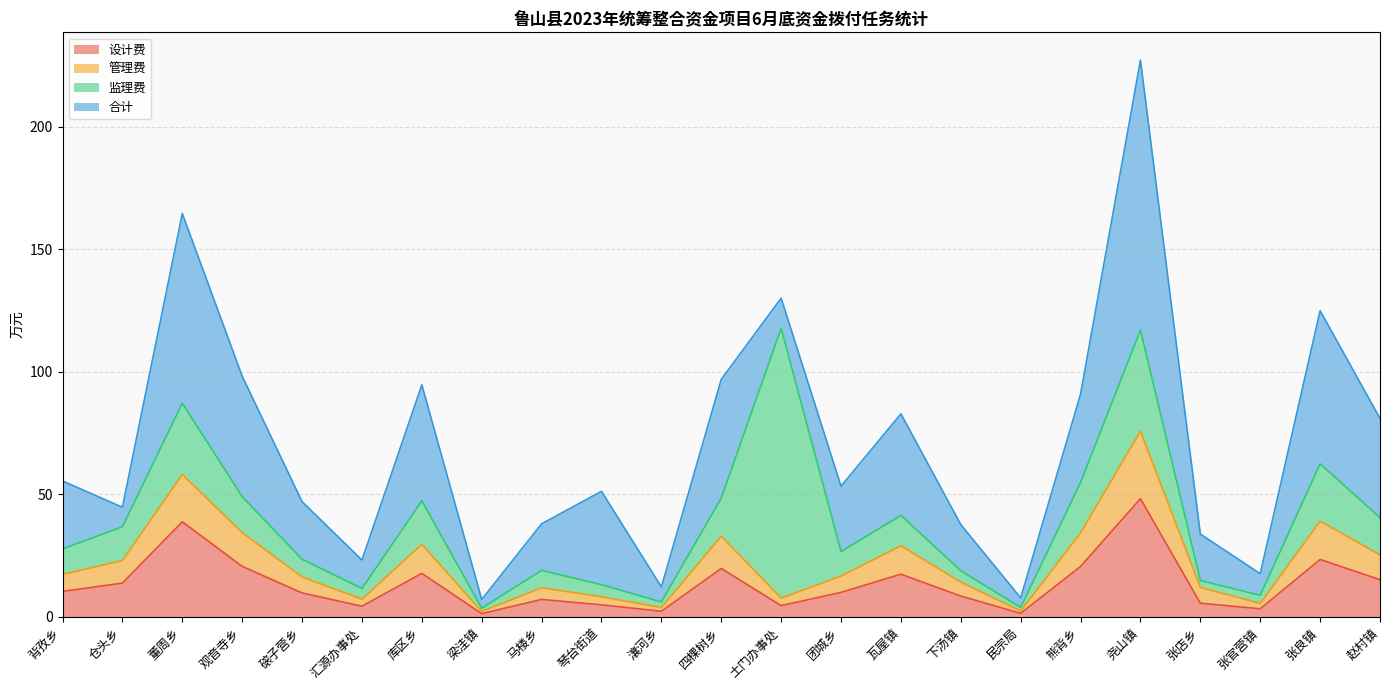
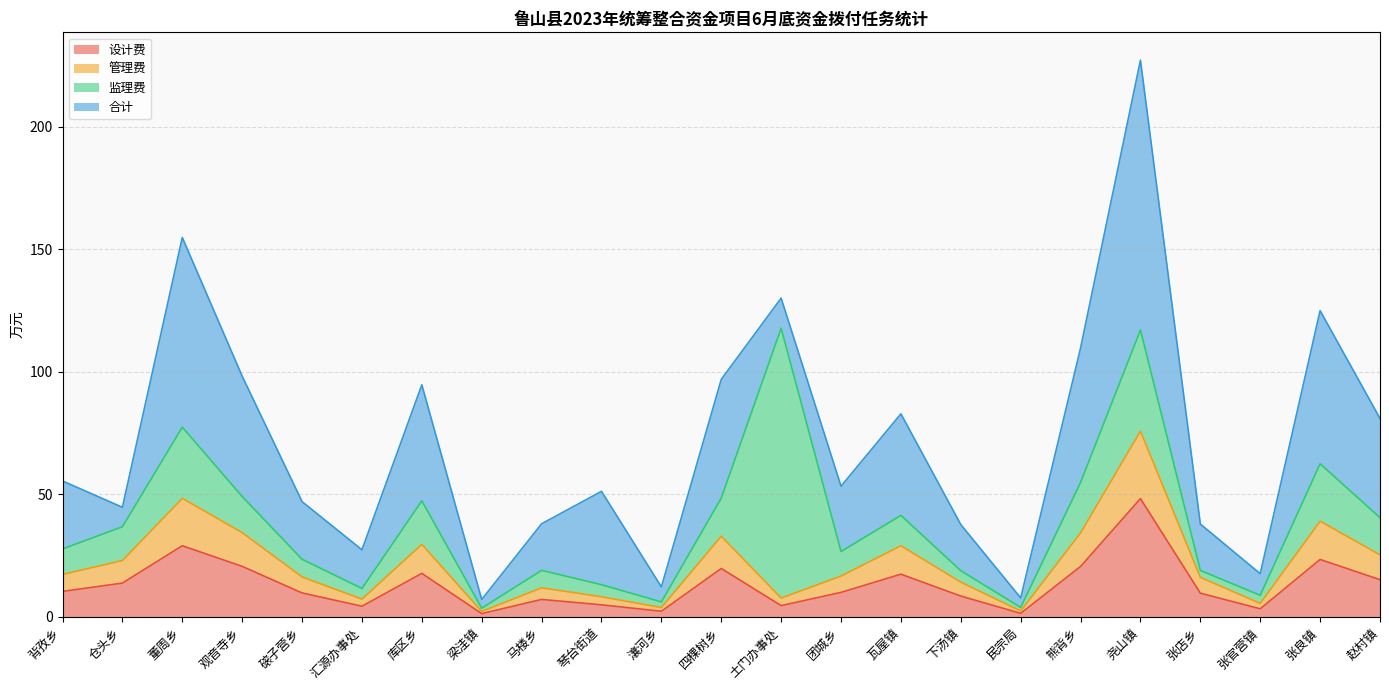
设计费, 董周乡: 39 -> 29
合计, 汇源办事处: 12 -> 16
合计, 熊背乡: 36 -> 55
设计费, 张店乡: 6 -> 10
